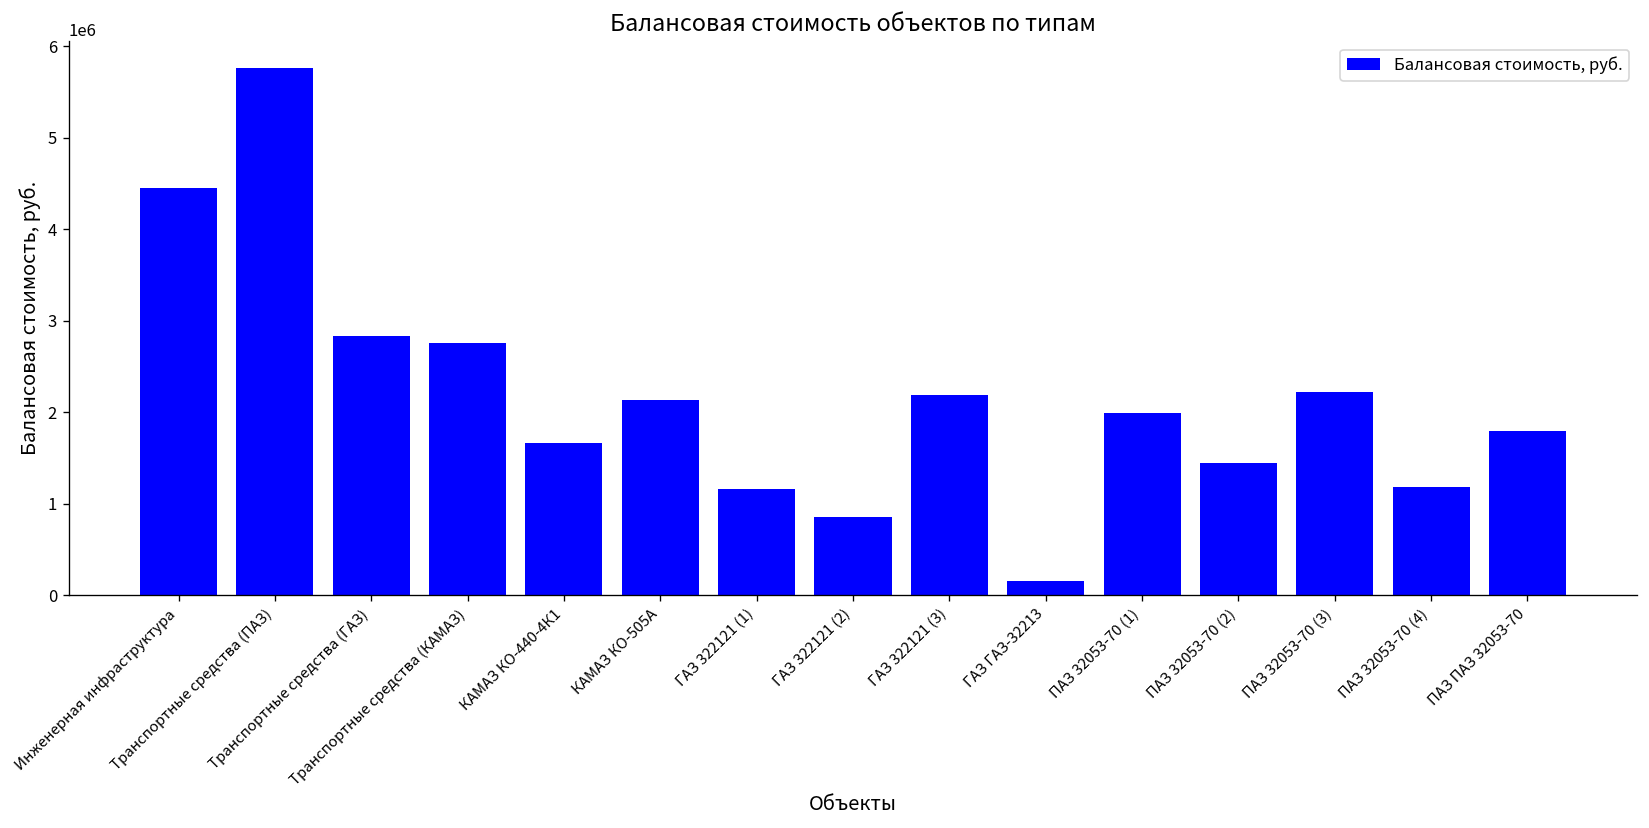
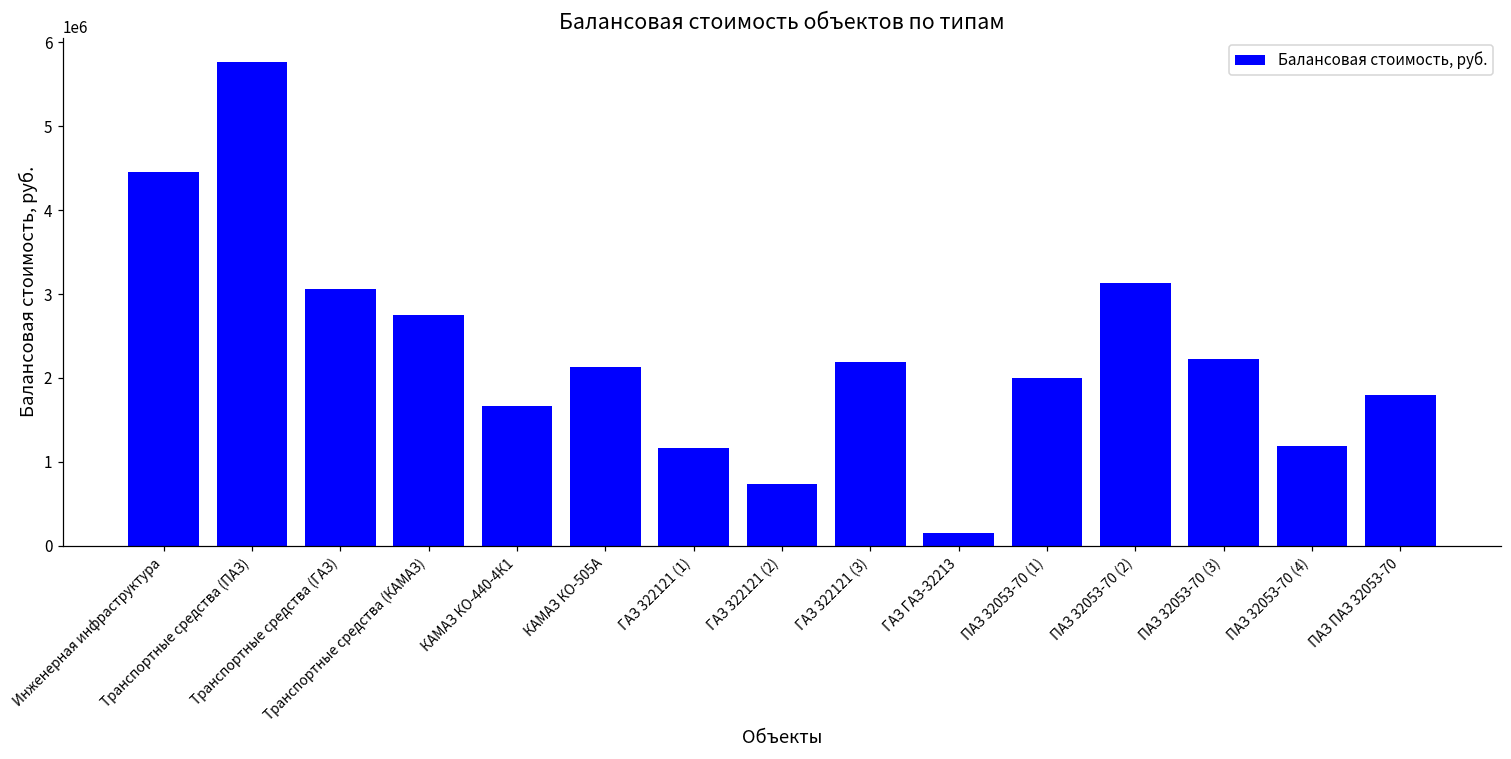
Транспортные средства (ГАЗ): 2800000 -> 3100000
ГАЗ 322121 (2): 900000 -> 700000
ПАЗ 32053-70 (2): 1400000 -> 3100000
